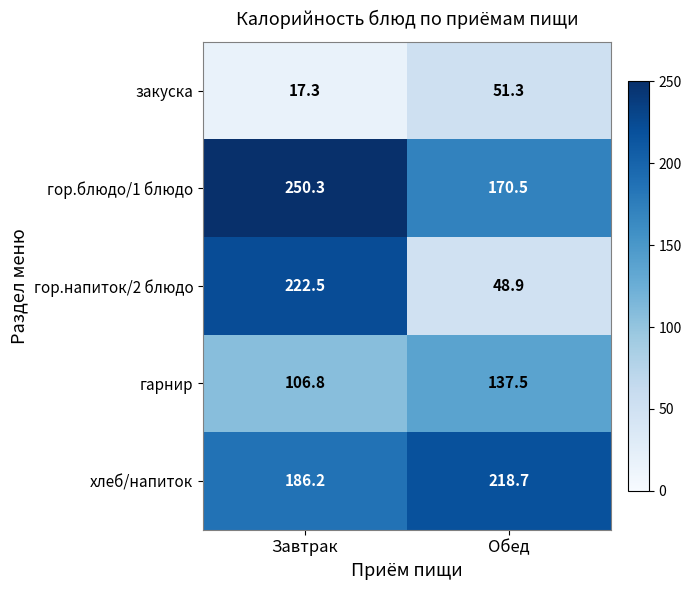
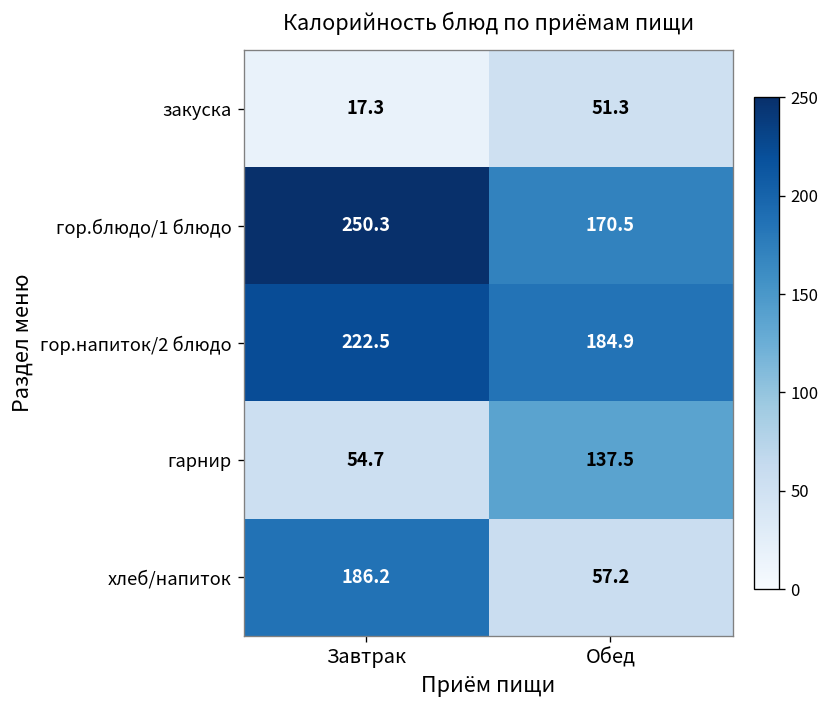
гор.напиток/2 блюдо, Обед: 48.9 -> 184.9
гарнир, Завтрак: 106.8 -> 54.7
хлеб/напиток, Обед: 218.7 -> 57.2
